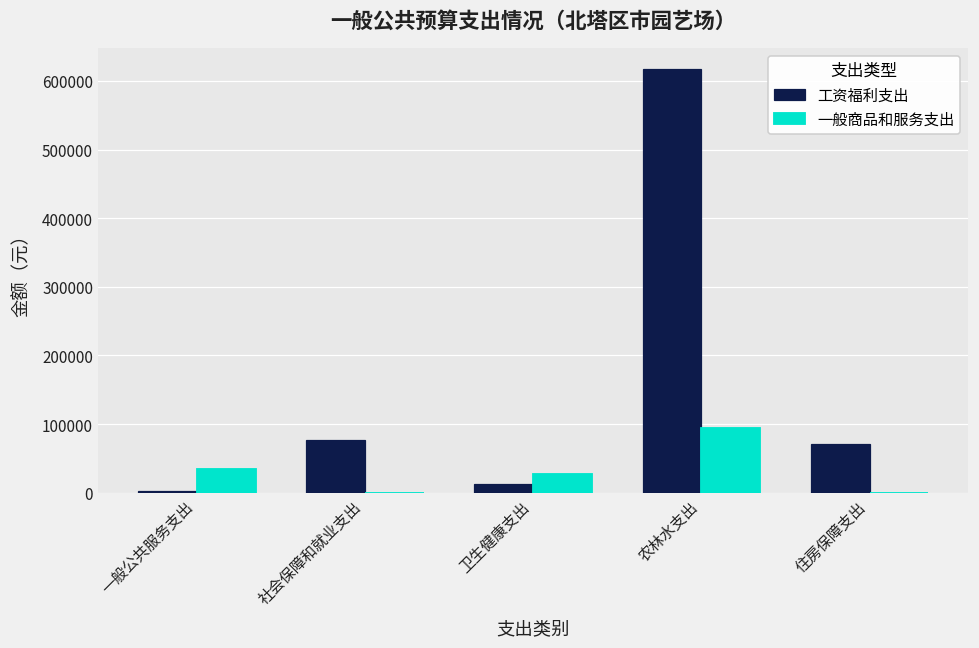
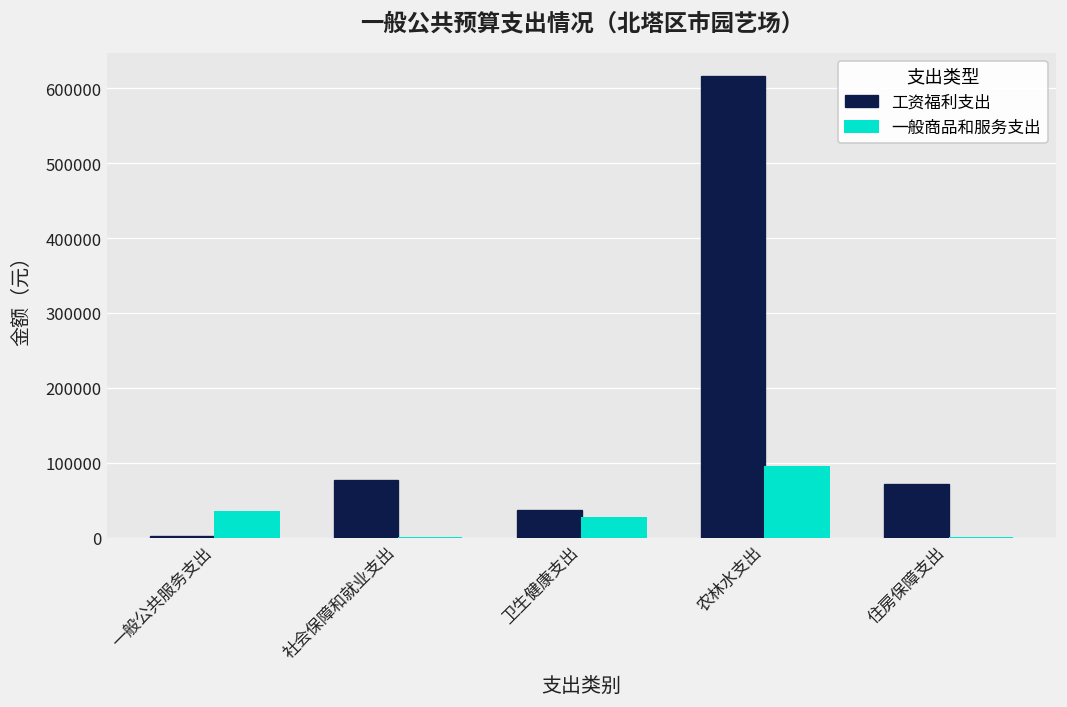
工资福利支出, 卫生健康支出: 10000 -> 40000
